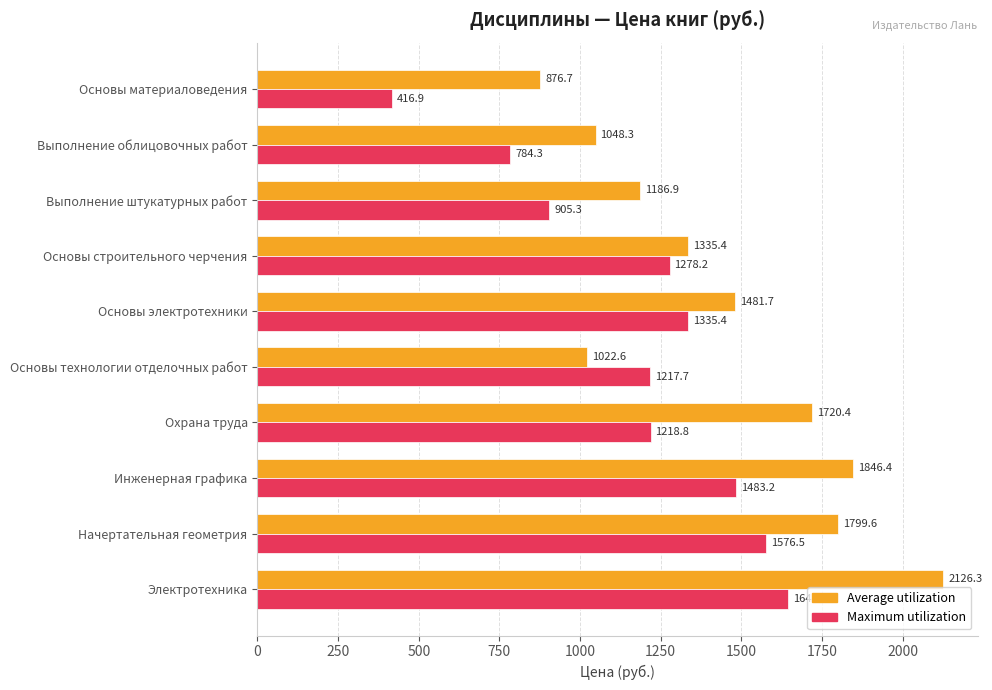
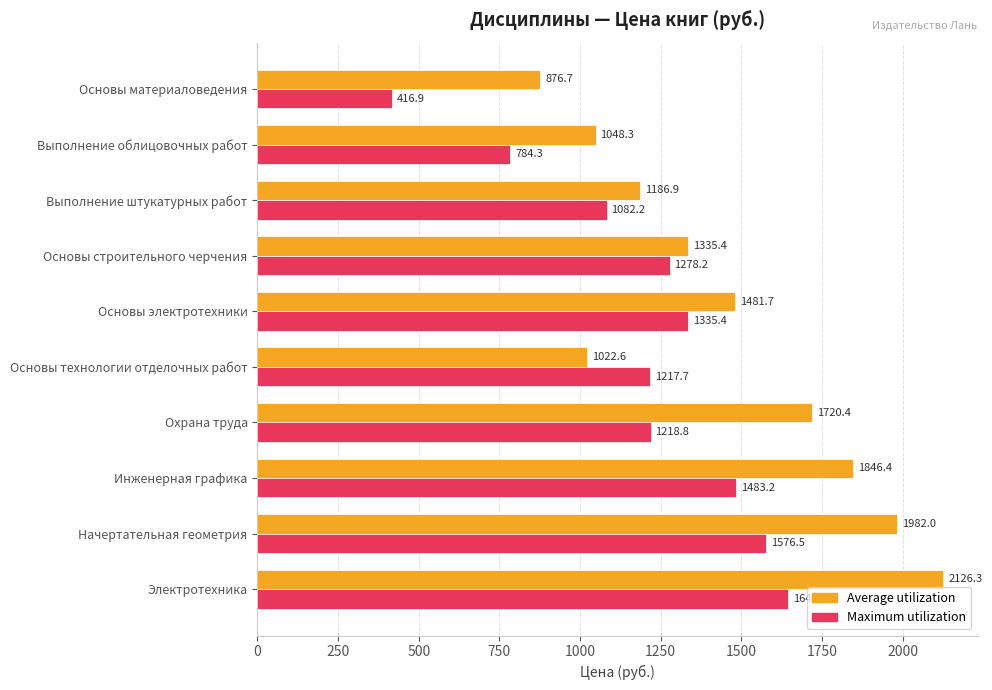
Maximum utilization, Выполнение штукатурных работ: 905.3 -> 1082.2
Average utilization, Начертательная геометрия: 1799.6 -> 1982.0
